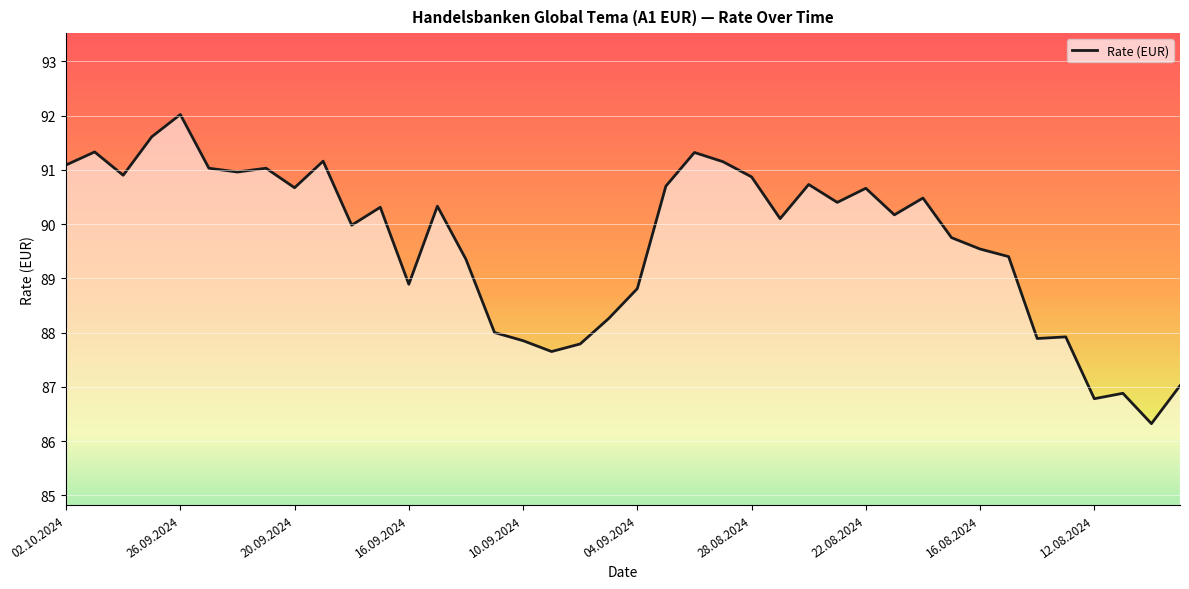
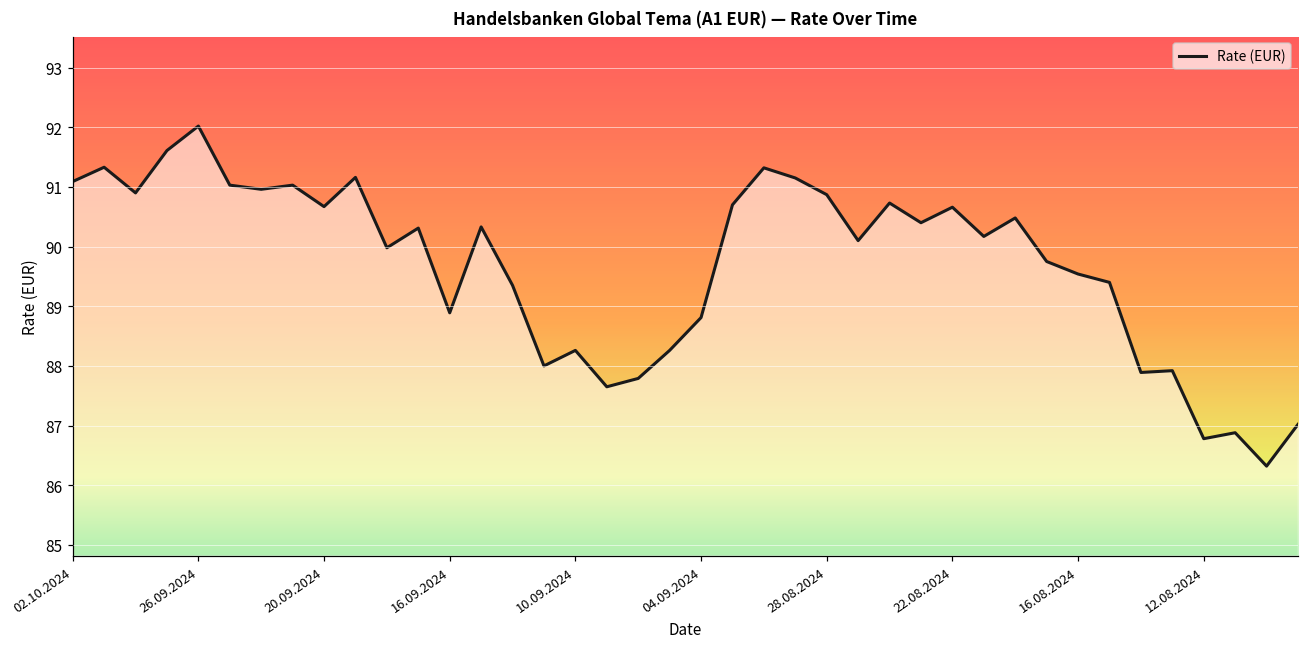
10.09.2024: 87.9 -> 88.3
